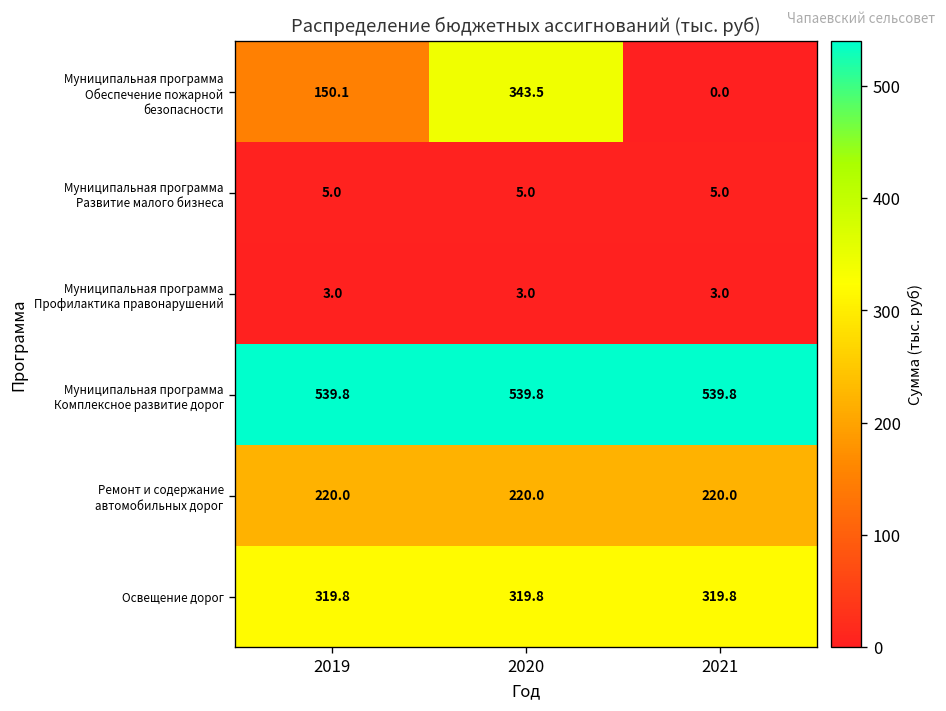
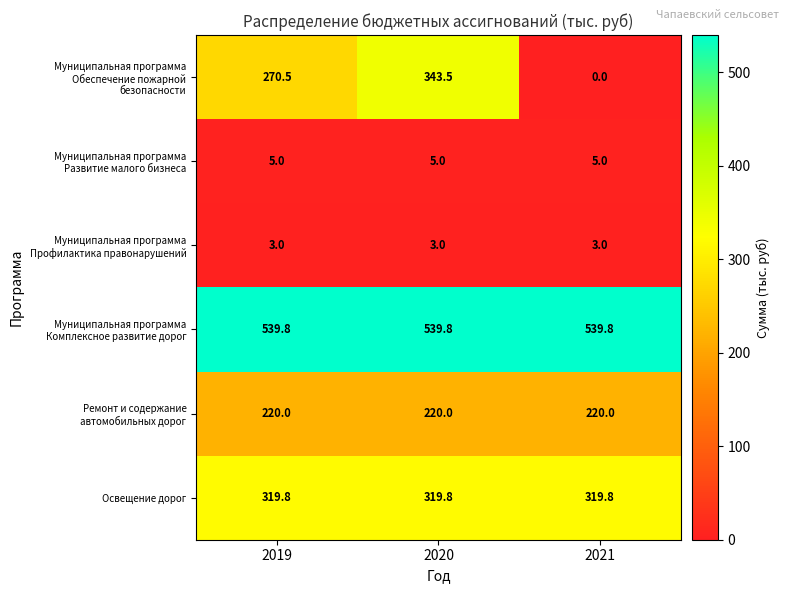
Муниципальная программа Обеспечение пожарной безопасности, 2019: 150.1 -> 270.5
